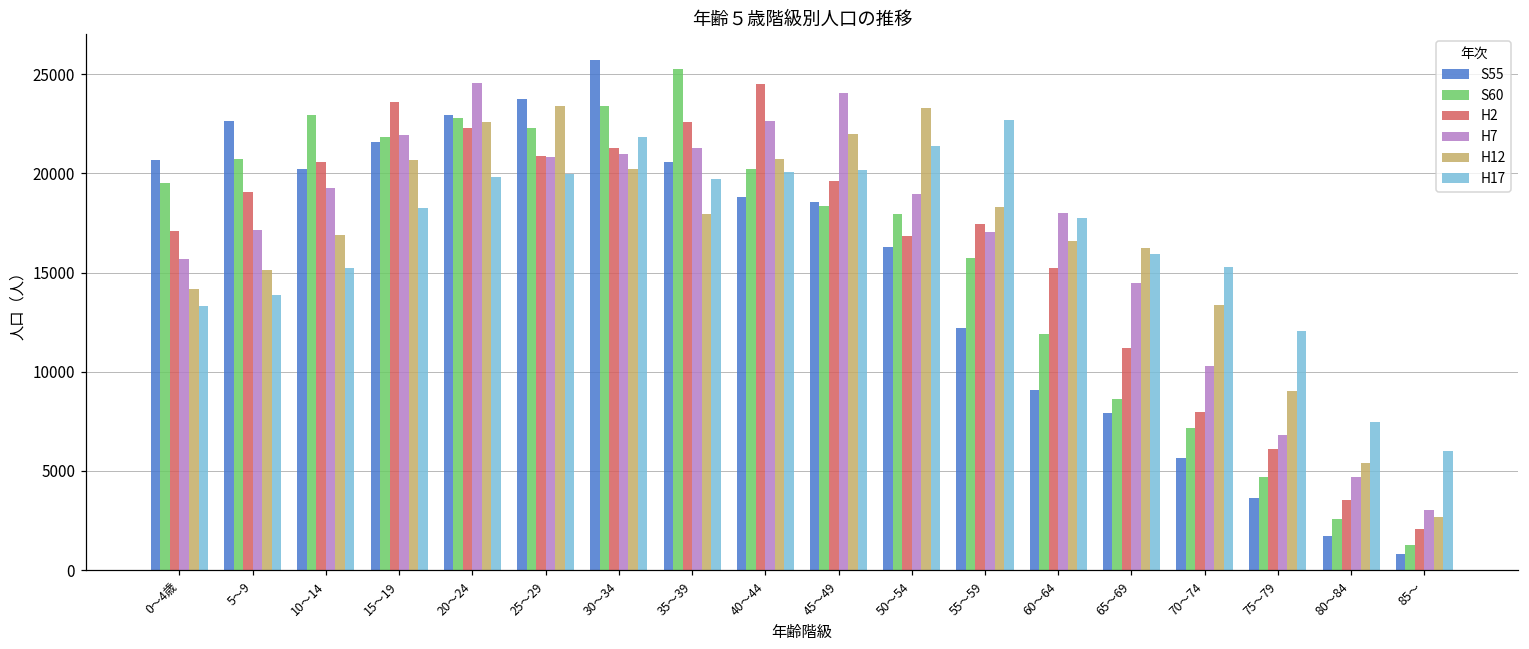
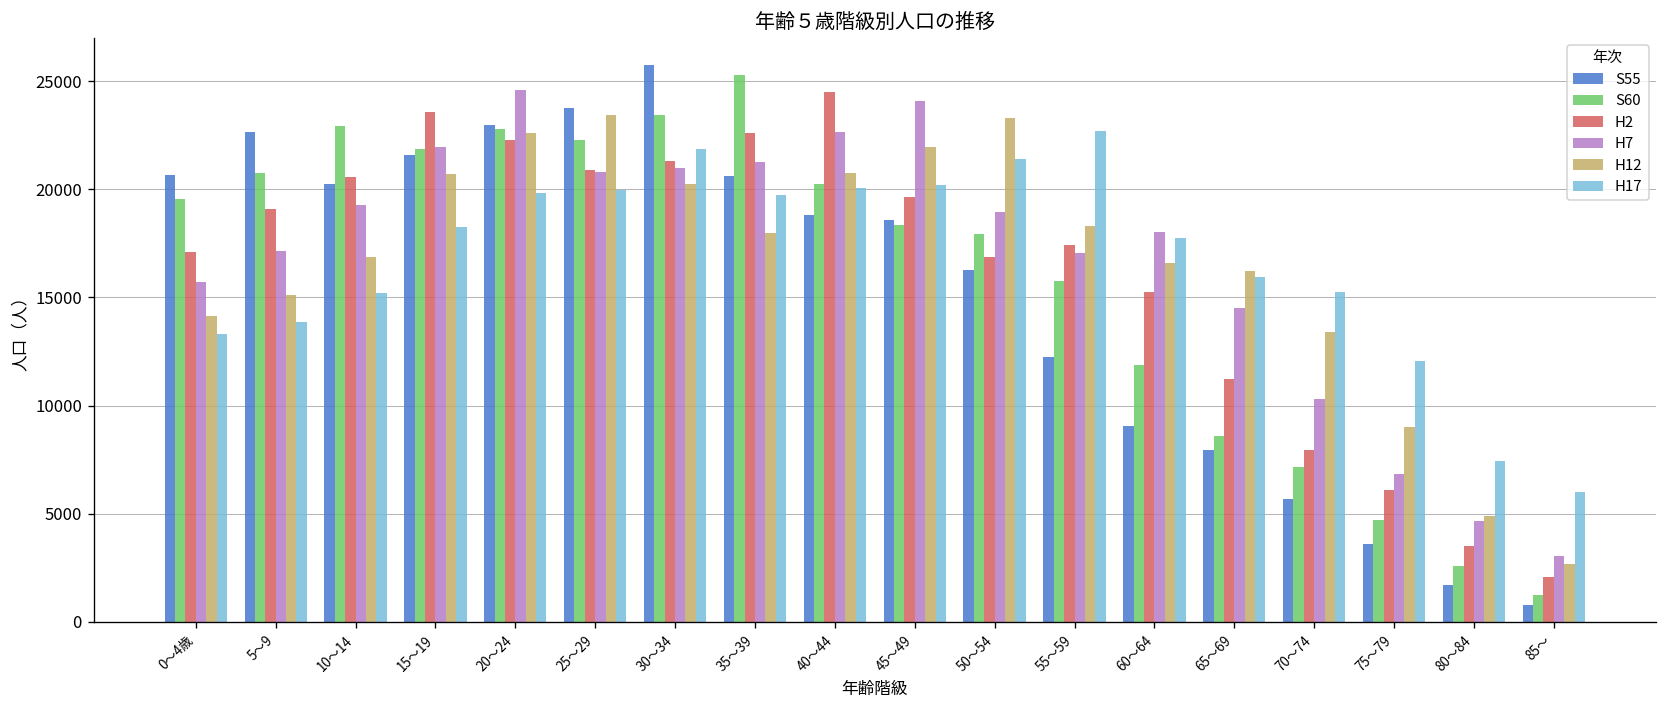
H12, 80～84: 5400 -> 4900
